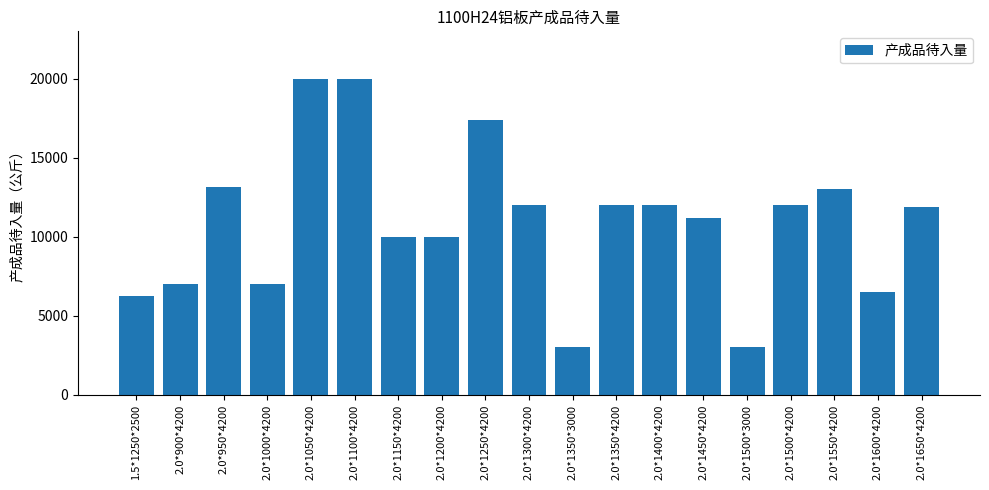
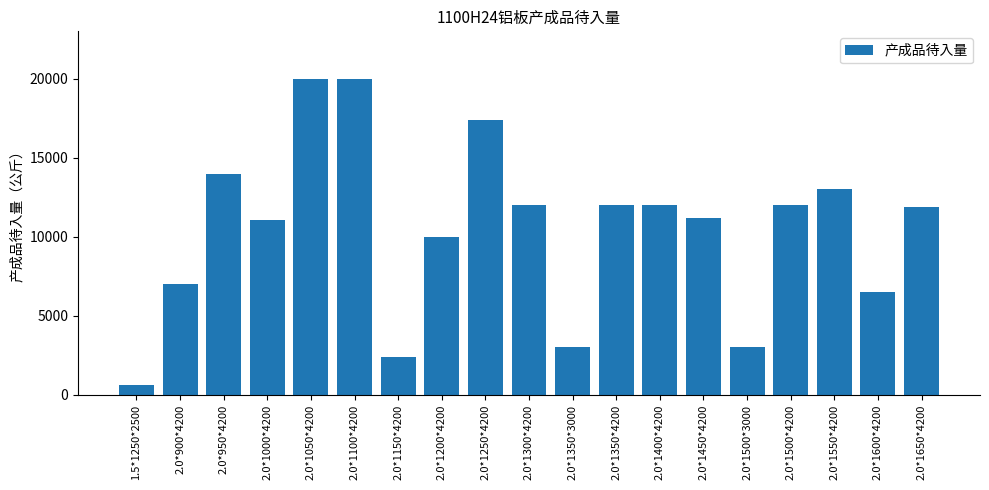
1.5*1250*2500: 6200 -> 600
2.0*950*4200: 13100 -> 14000
2.0*1000*4200: 7000 -> 11100
2.0*1150*4200: 10000 -> 2400
